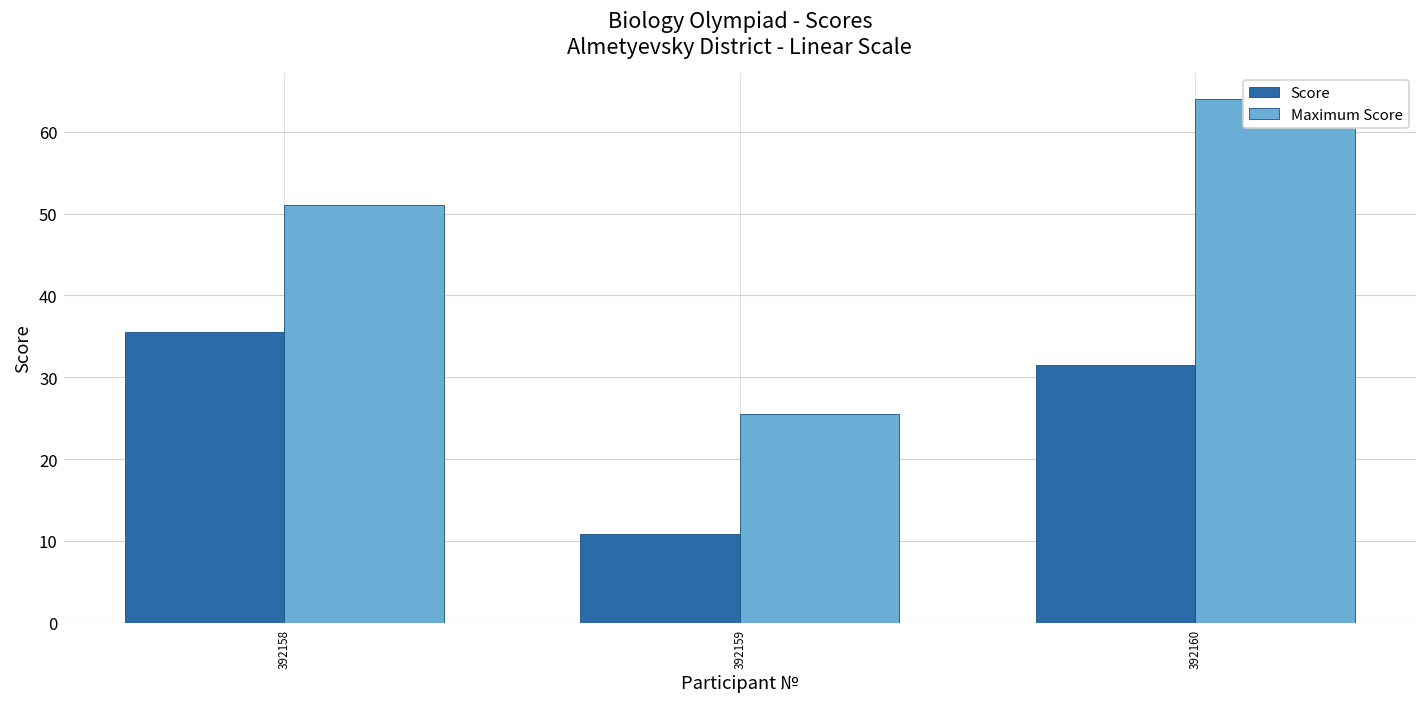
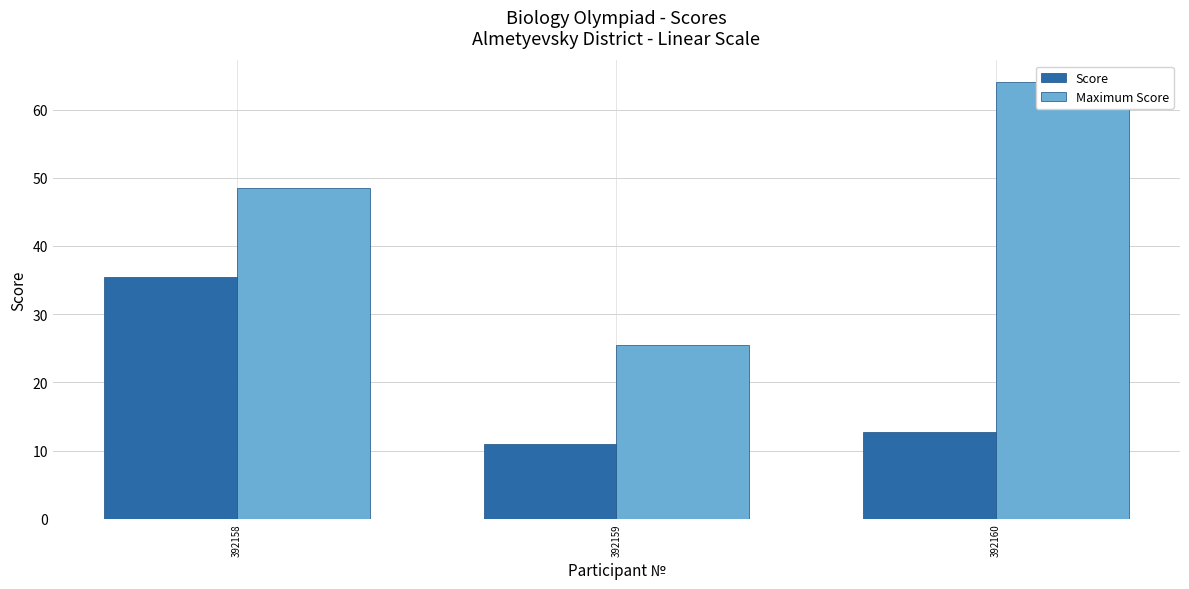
Maximum Score, 392158: 51 -> 49
Score, 392160: 32 -> 13
